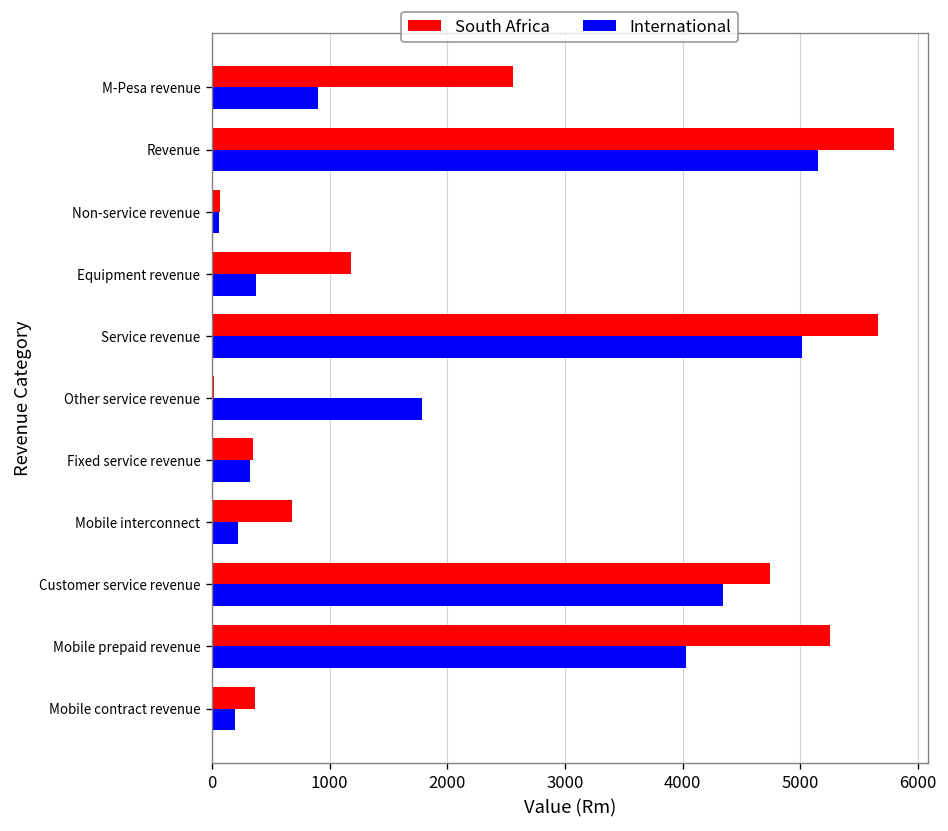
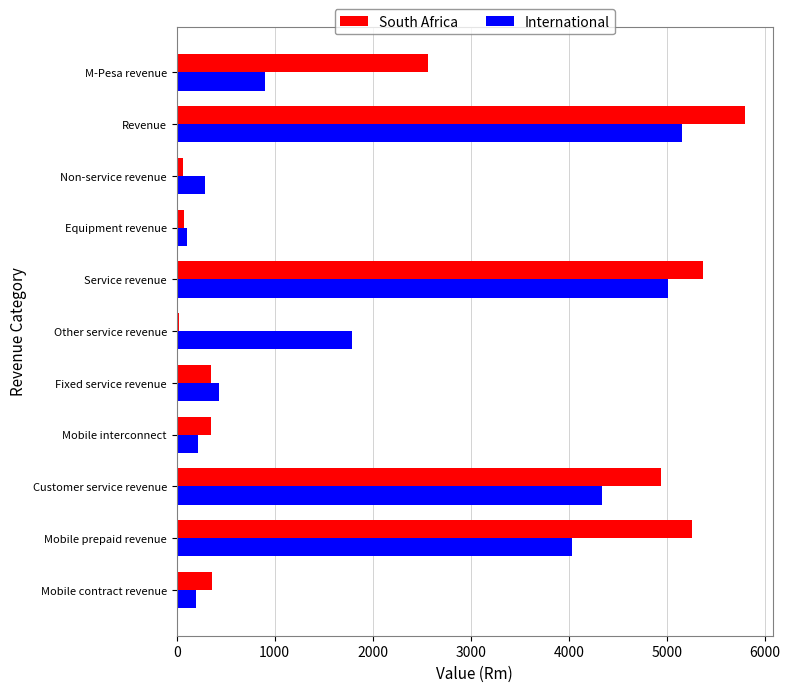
International, Non-service revenue: 100 -> 300
South Africa, Equipment revenue: 1200 -> 100
International, Equipment revenue: 400 -> 100
South Africa, Service revenue: 5700 -> 5400
International, Fixed service revenue: 300 -> 400
South Africa, Mobile interconnect: 700 -> 300
South Africa, Customer service revenue: 4700 -> 4900
